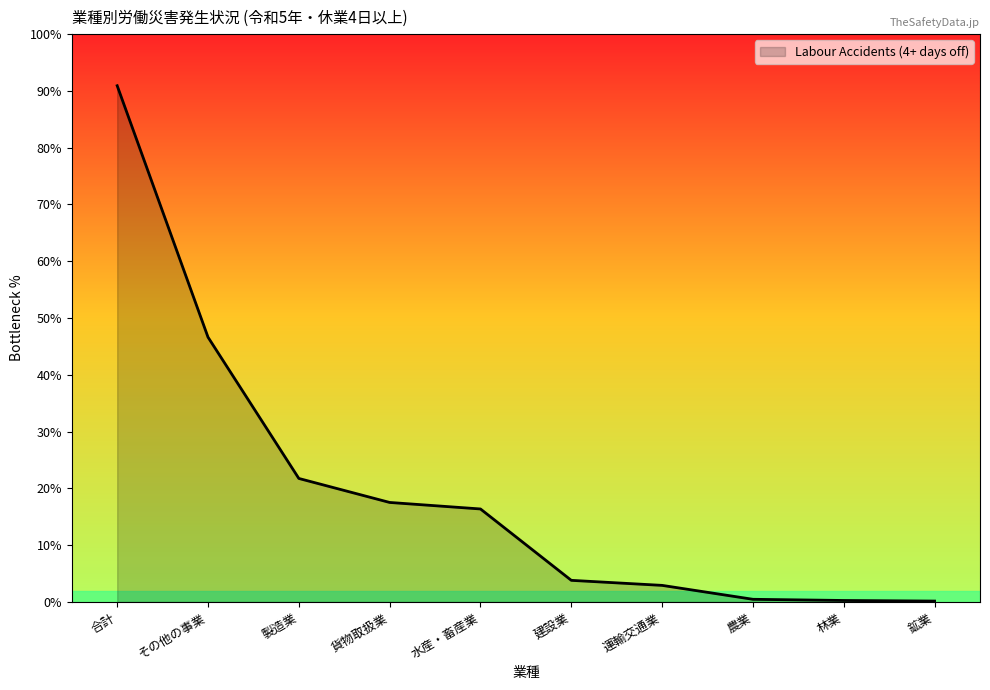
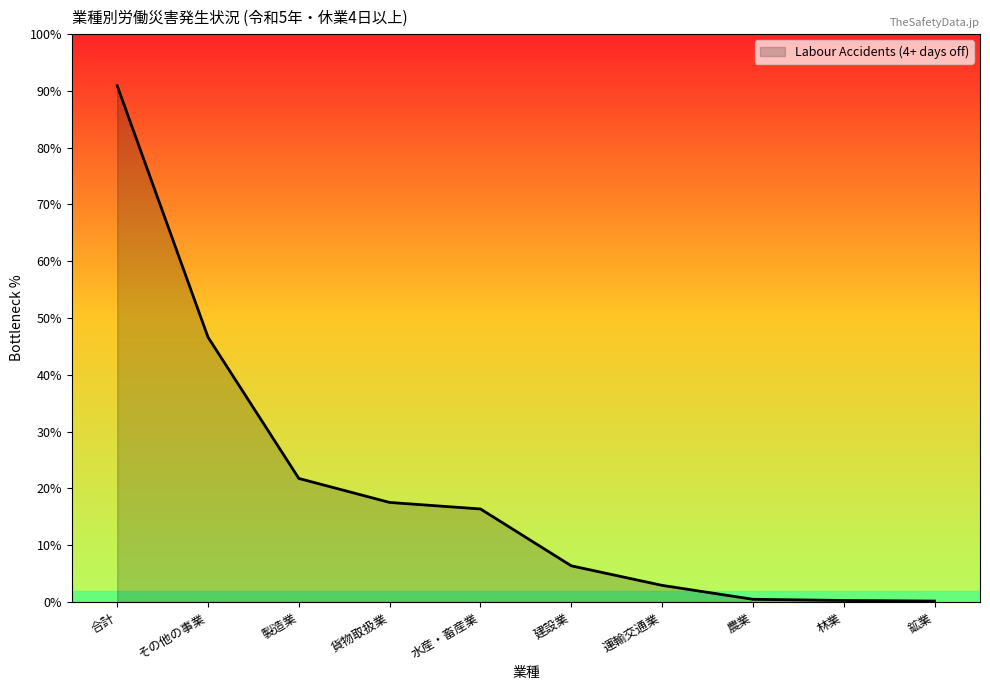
建設業: 4% -> 6%
